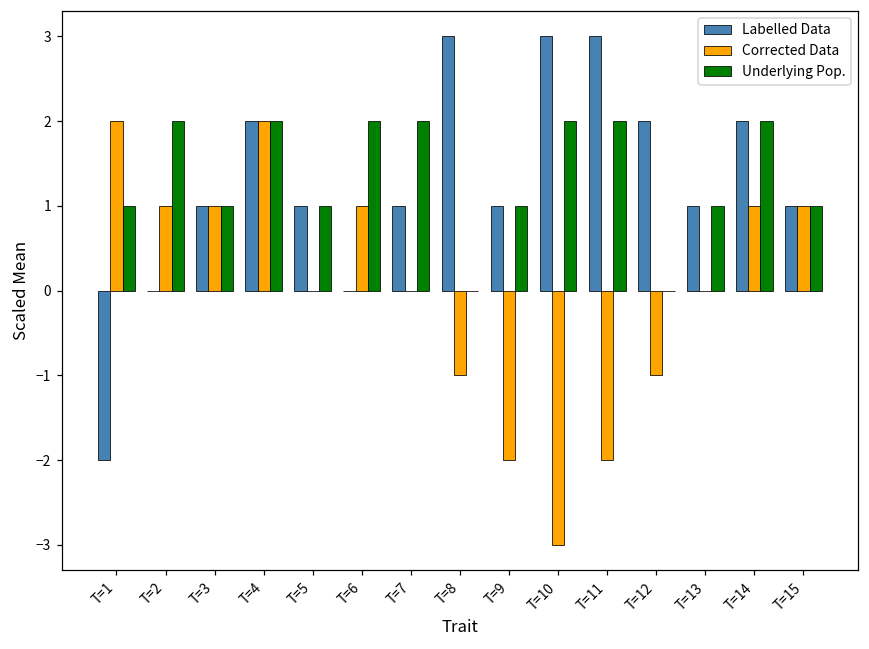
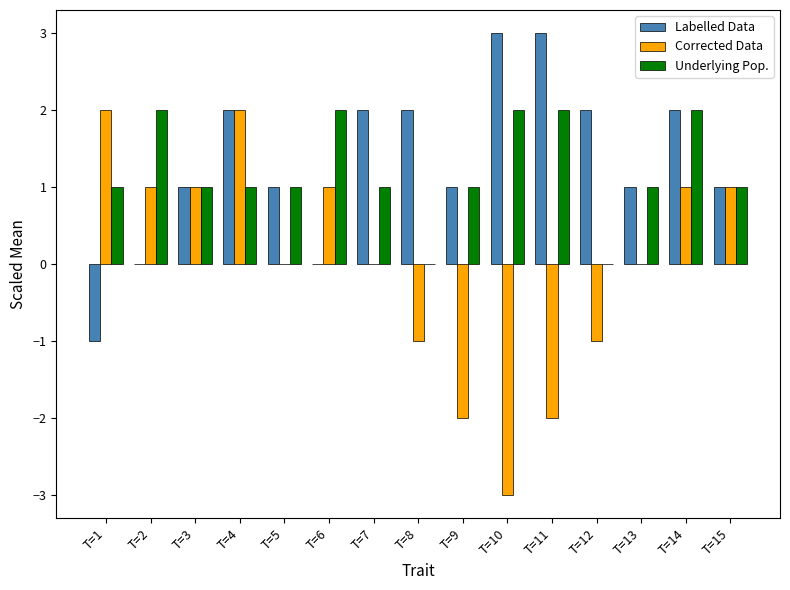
Labelled Data, T=1: -2 -> -1
Underlying Pop., T=4: 2 -> 1
Labelled Data, T=7: 1 -> 2
Underlying Pop., T=7: 2 -> 1
Labelled Data, T=8: 3 -> 2
